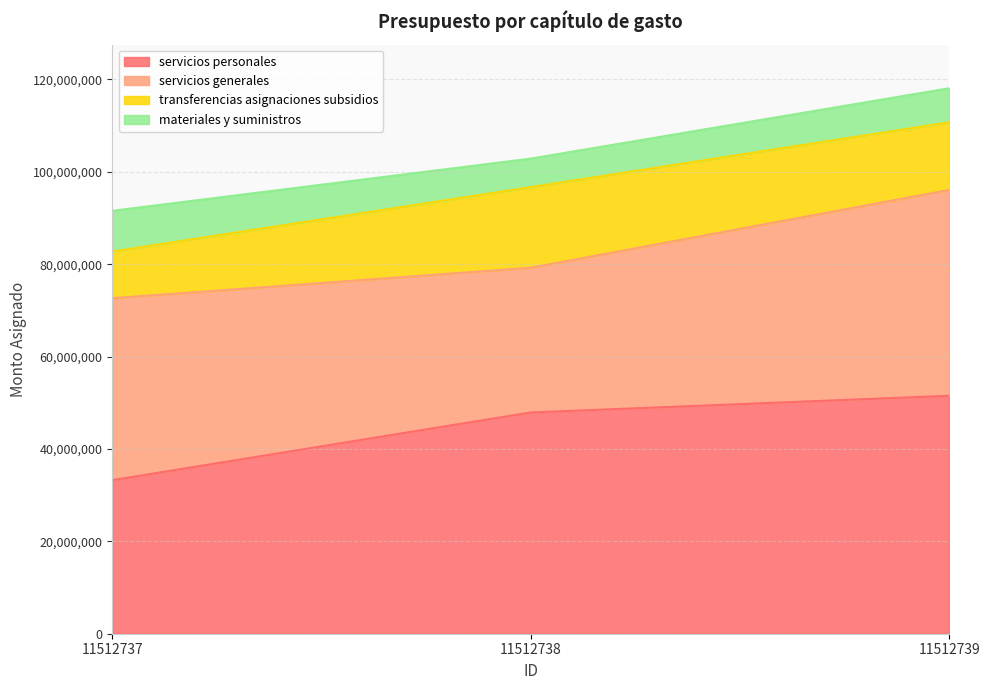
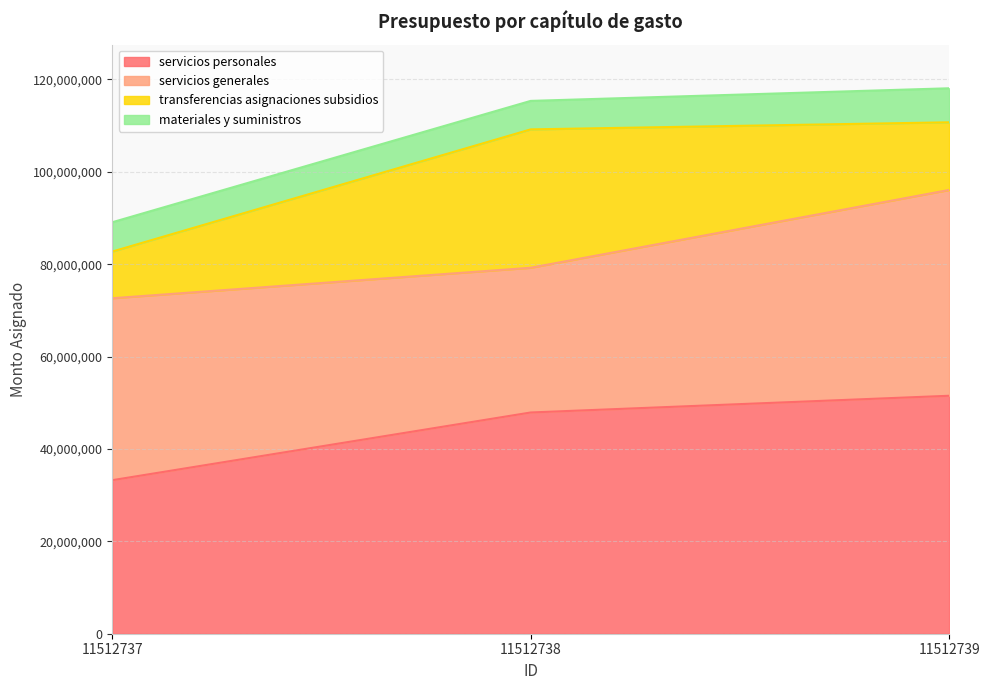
materiales y suministros, 11512737: 9,000,000 -> 6,000,000
transferencias asignaciones subsidios, 11512738: 17,000,000 -> 30,000,000
